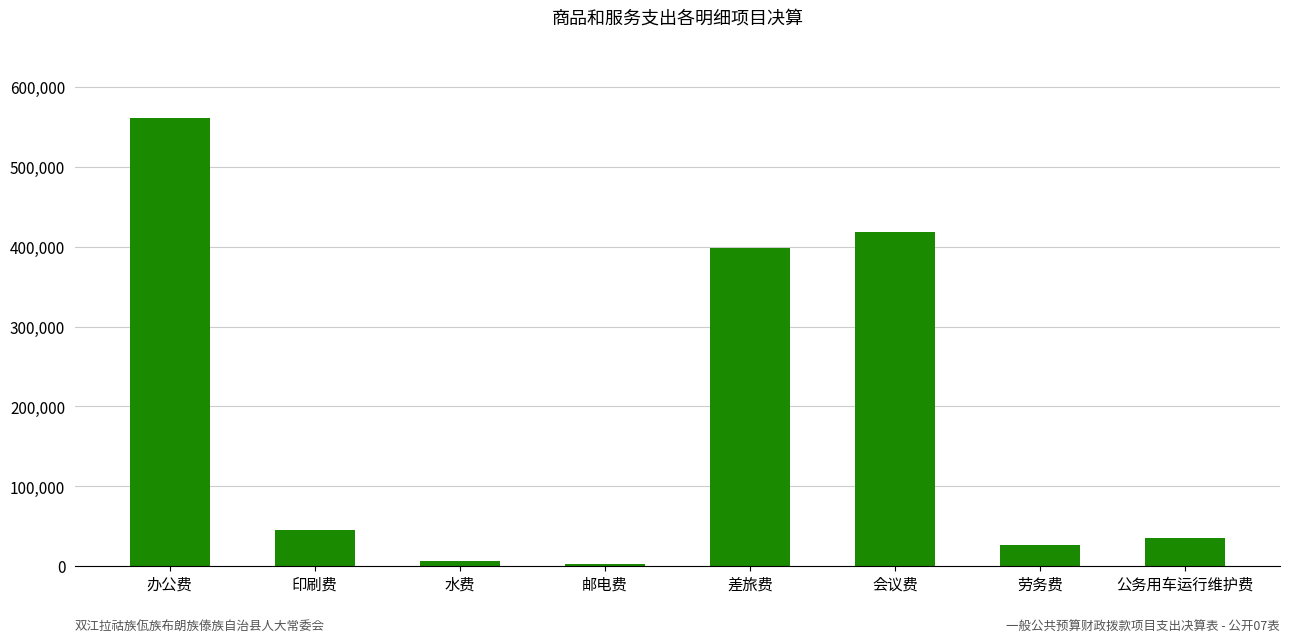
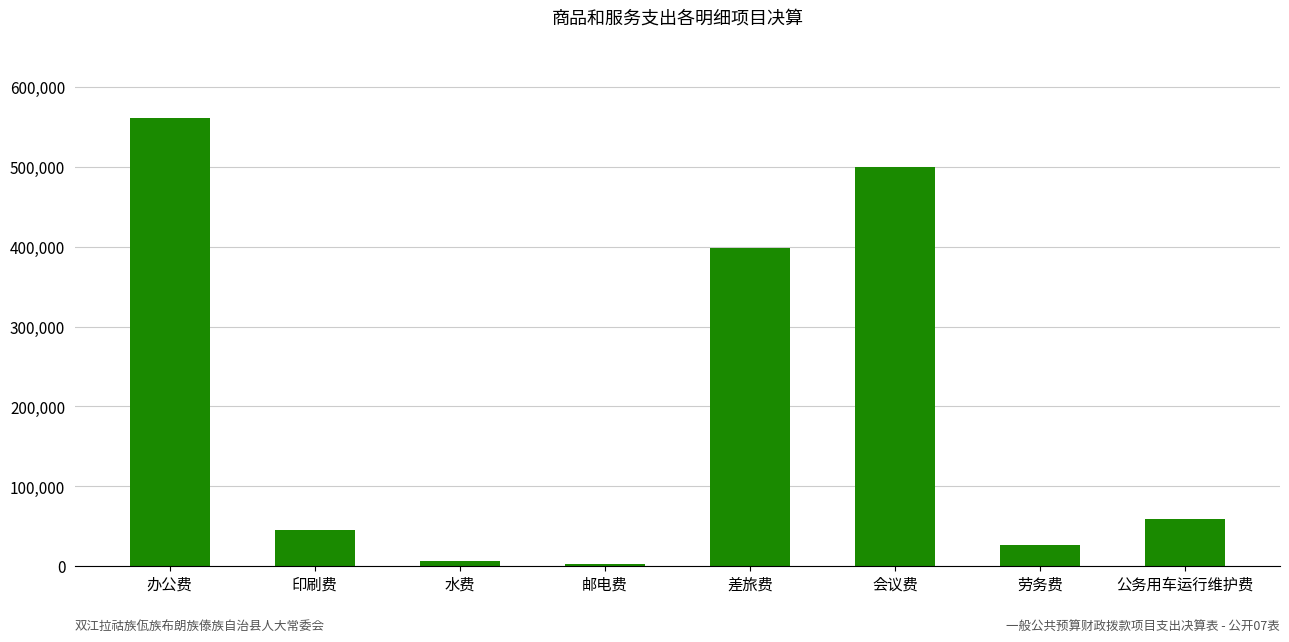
会议费: 420,000 -> 500,000
公务用车运行维护费: 40,000 -> 60,000
